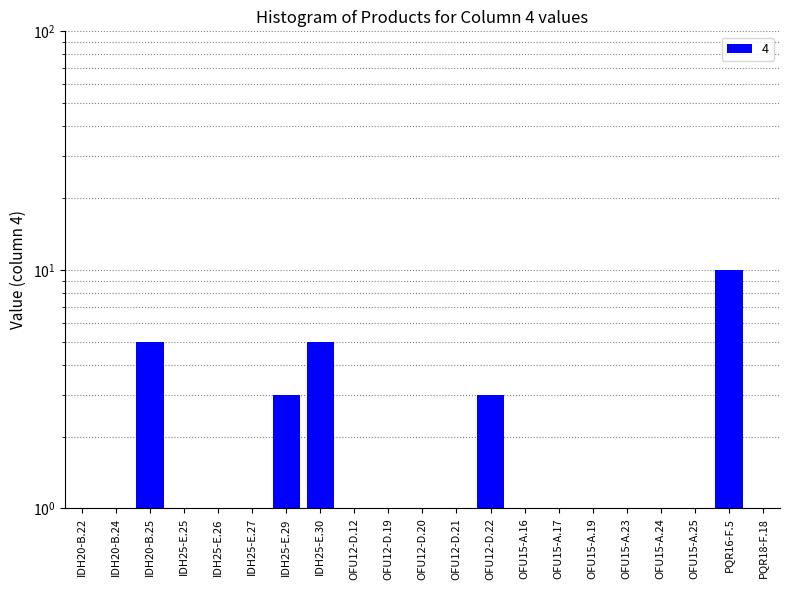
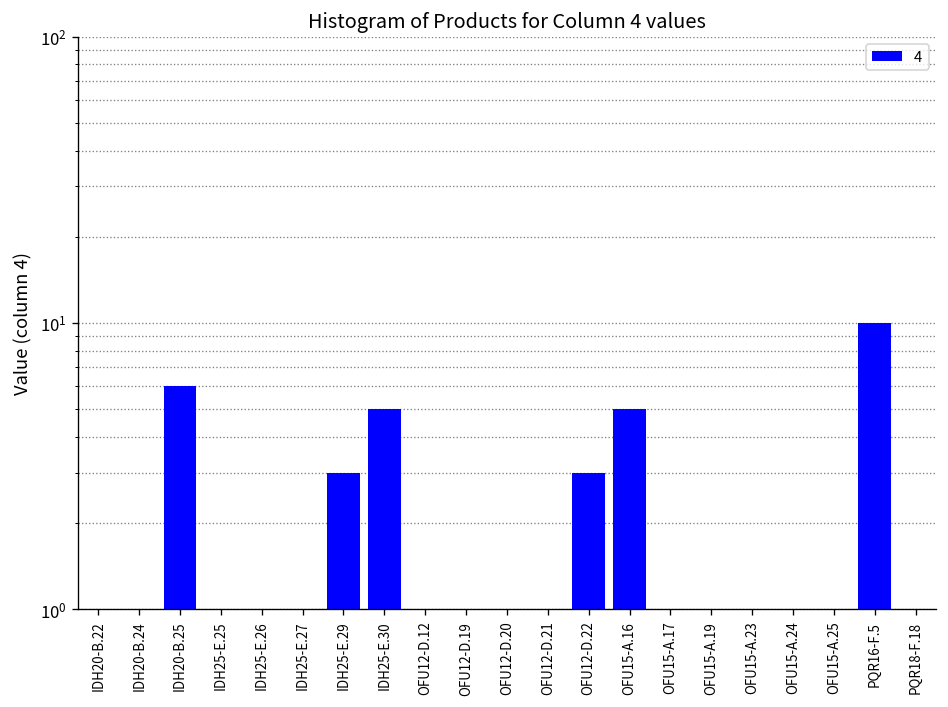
IDH20-B.25: 5.0 -> 6.0
OFU15-A.16: 1.00 -> 5.0
